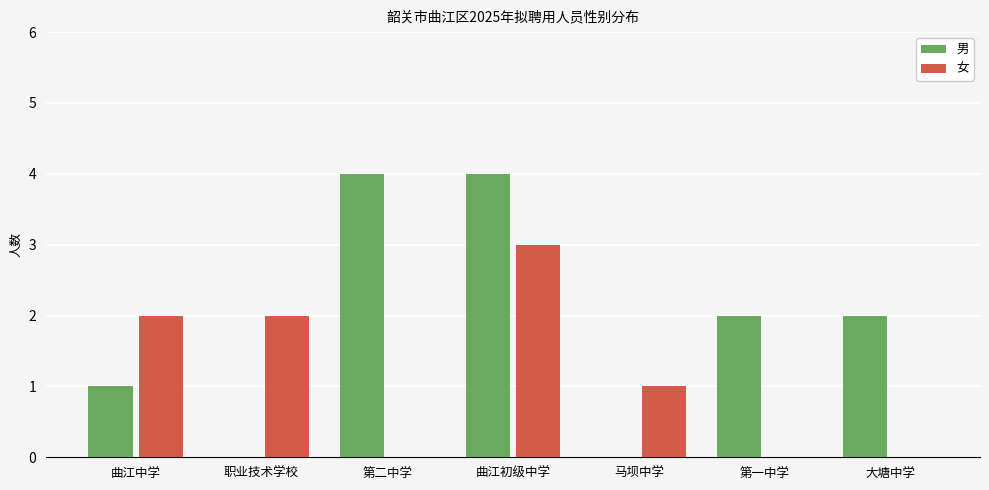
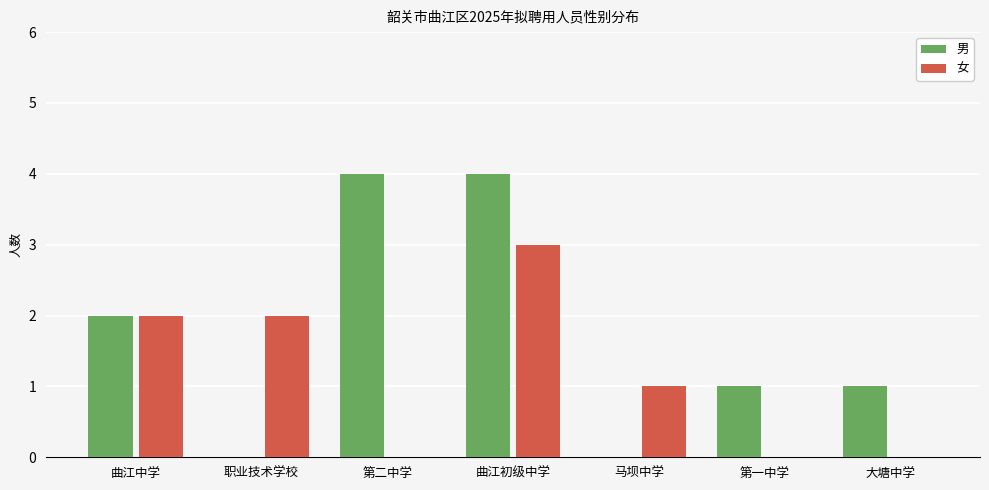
男, 曲江中学: 1 -> 2
男, 第一中学: 2 -> 1
男, 大塘中学: 2 -> 1
